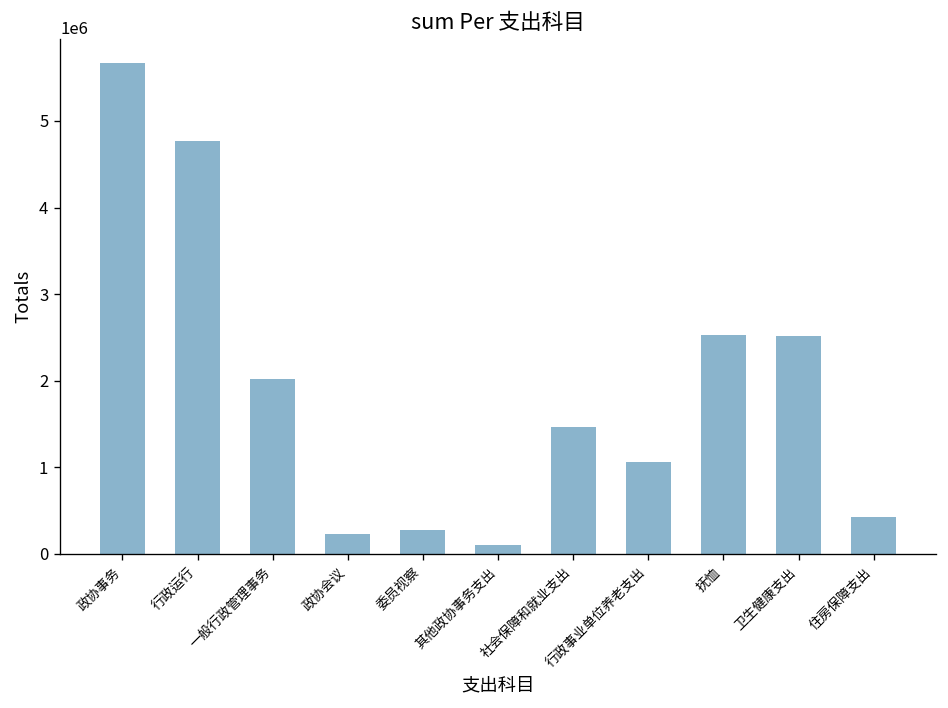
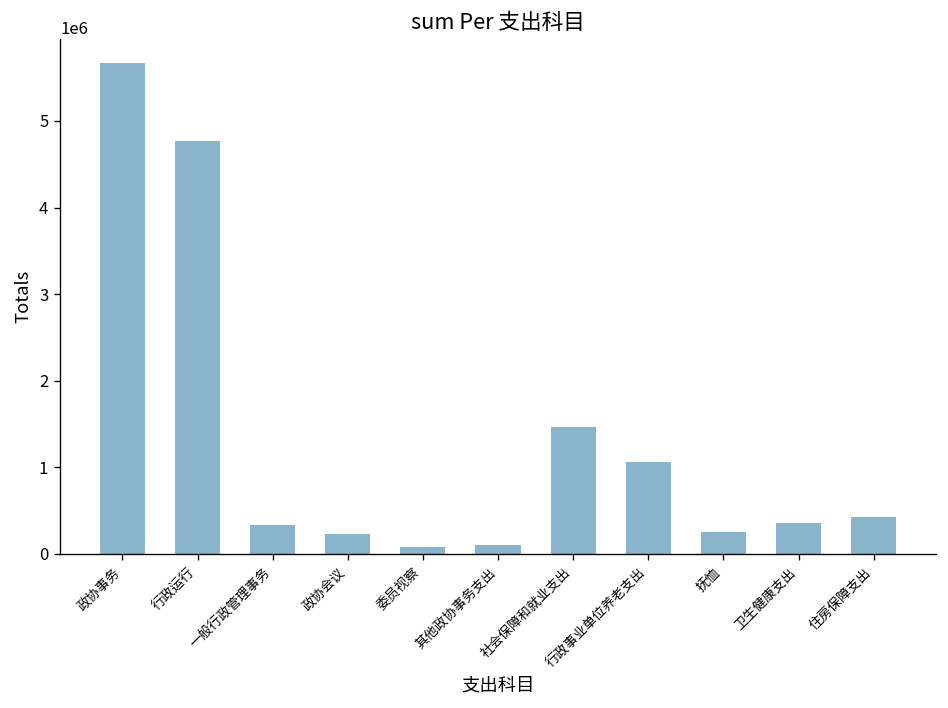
一般行政管理事务: 2000000 -> 300000
委员视察: 300000 -> 100000
抚恤: 2500000 -> 200000
卫生健康支出: 2500000 -> 400000
